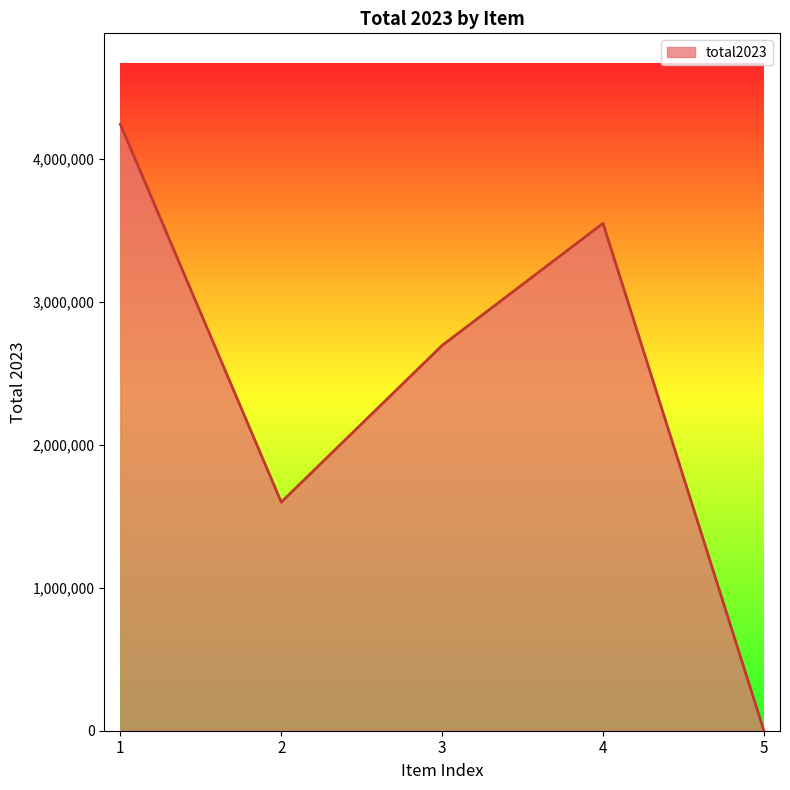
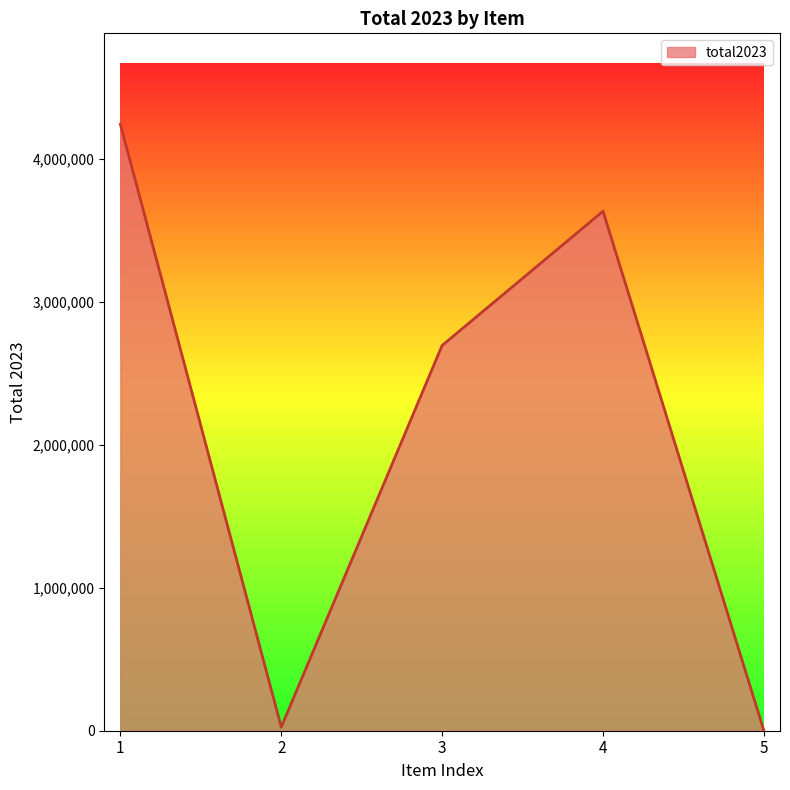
2: 1,600,000 -> 30,000
4: 3,550,000 -> 3,640,000
